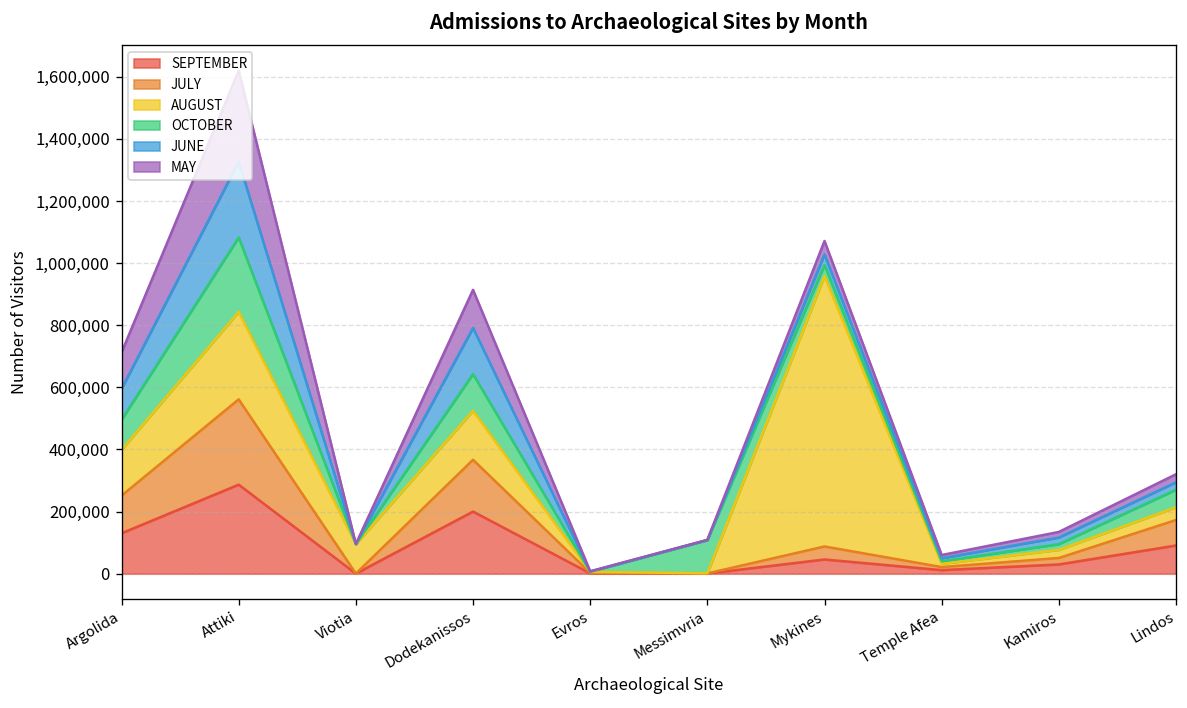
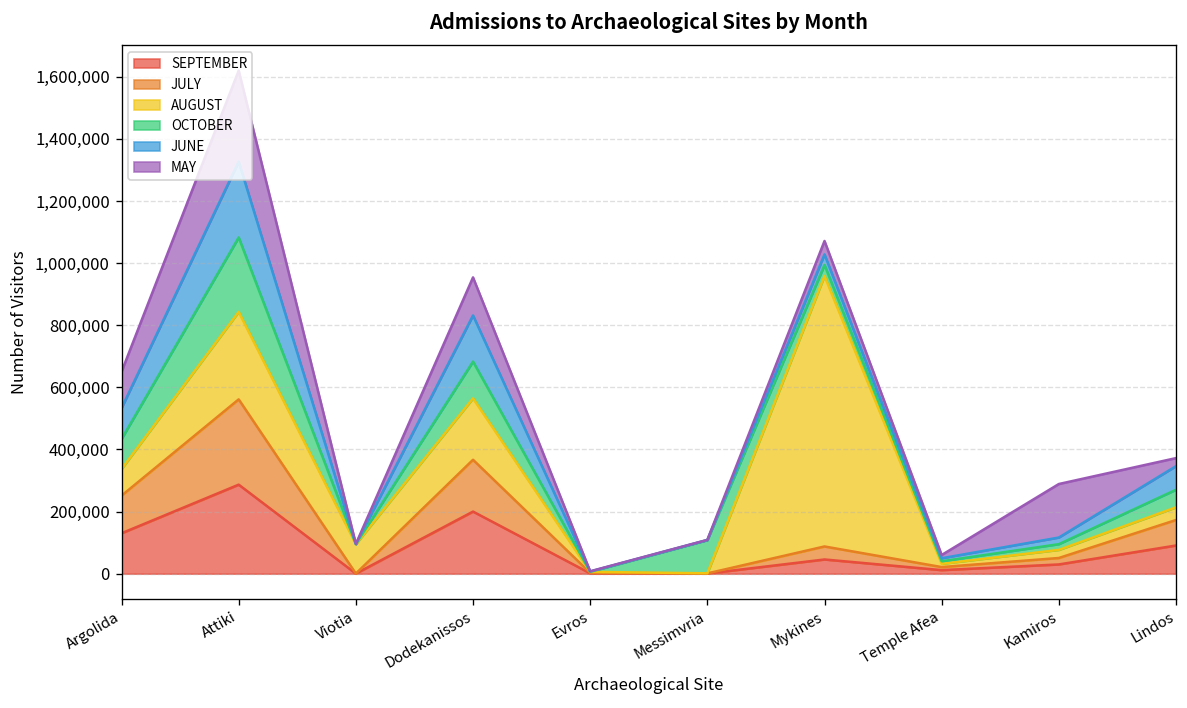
AUGUST, Argolida: 150,000 -> 90,000
AUGUST, Dodekanissos: 160,000 -> 200,000
MAY, Kamiros: 20,000 -> 170,000
JUNE, Lindos: 20,000 -> 80,000
